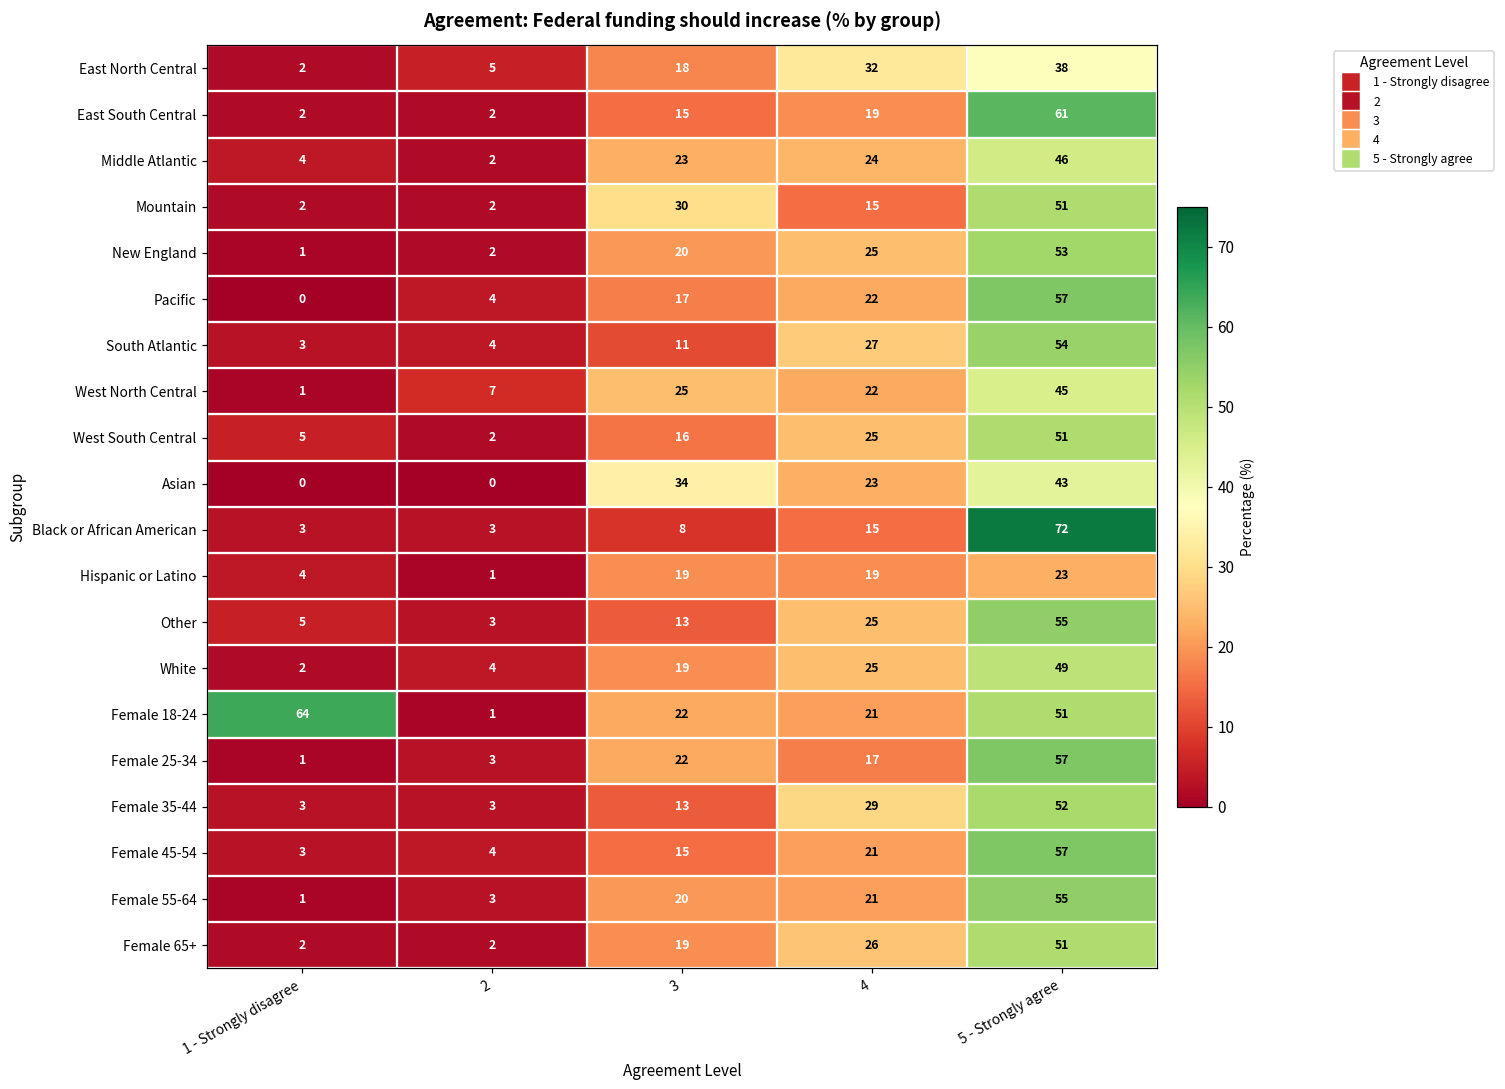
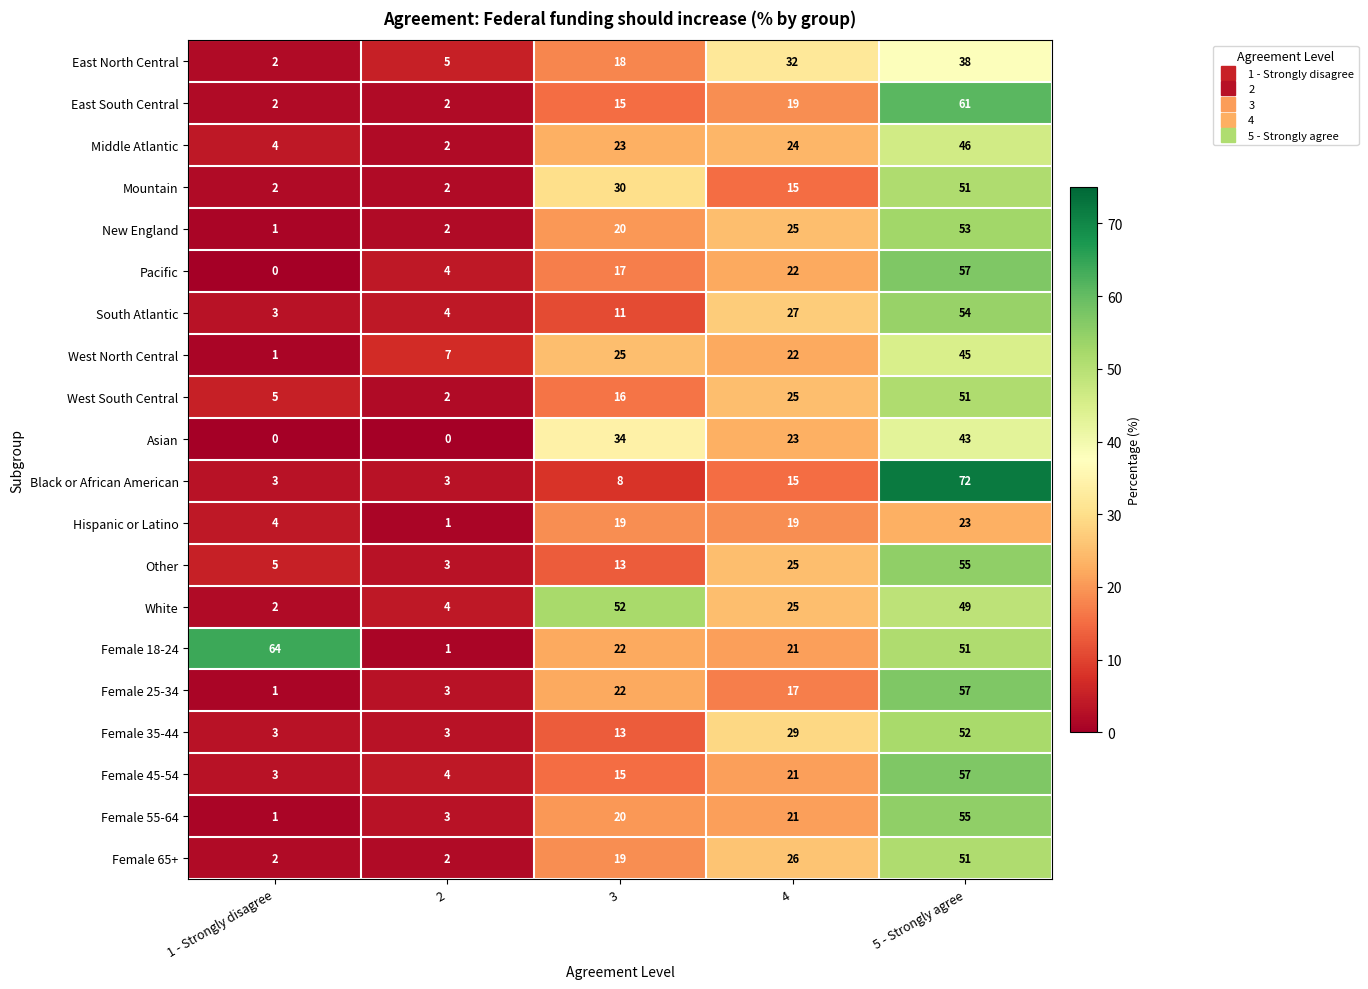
White, 3: 19 -> 52
